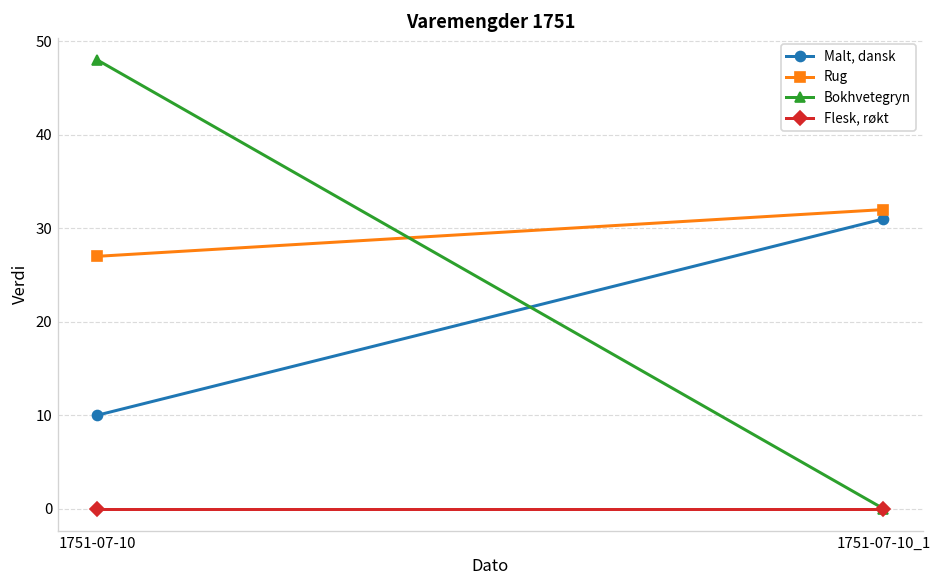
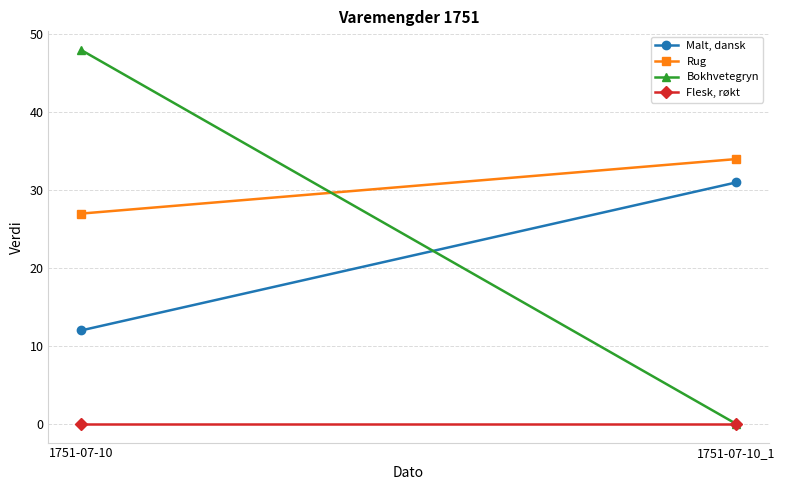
Malt, dansk, 1751-07-10: 10 -> 12
Rug, 1751-07-10_1: 32 -> 34
